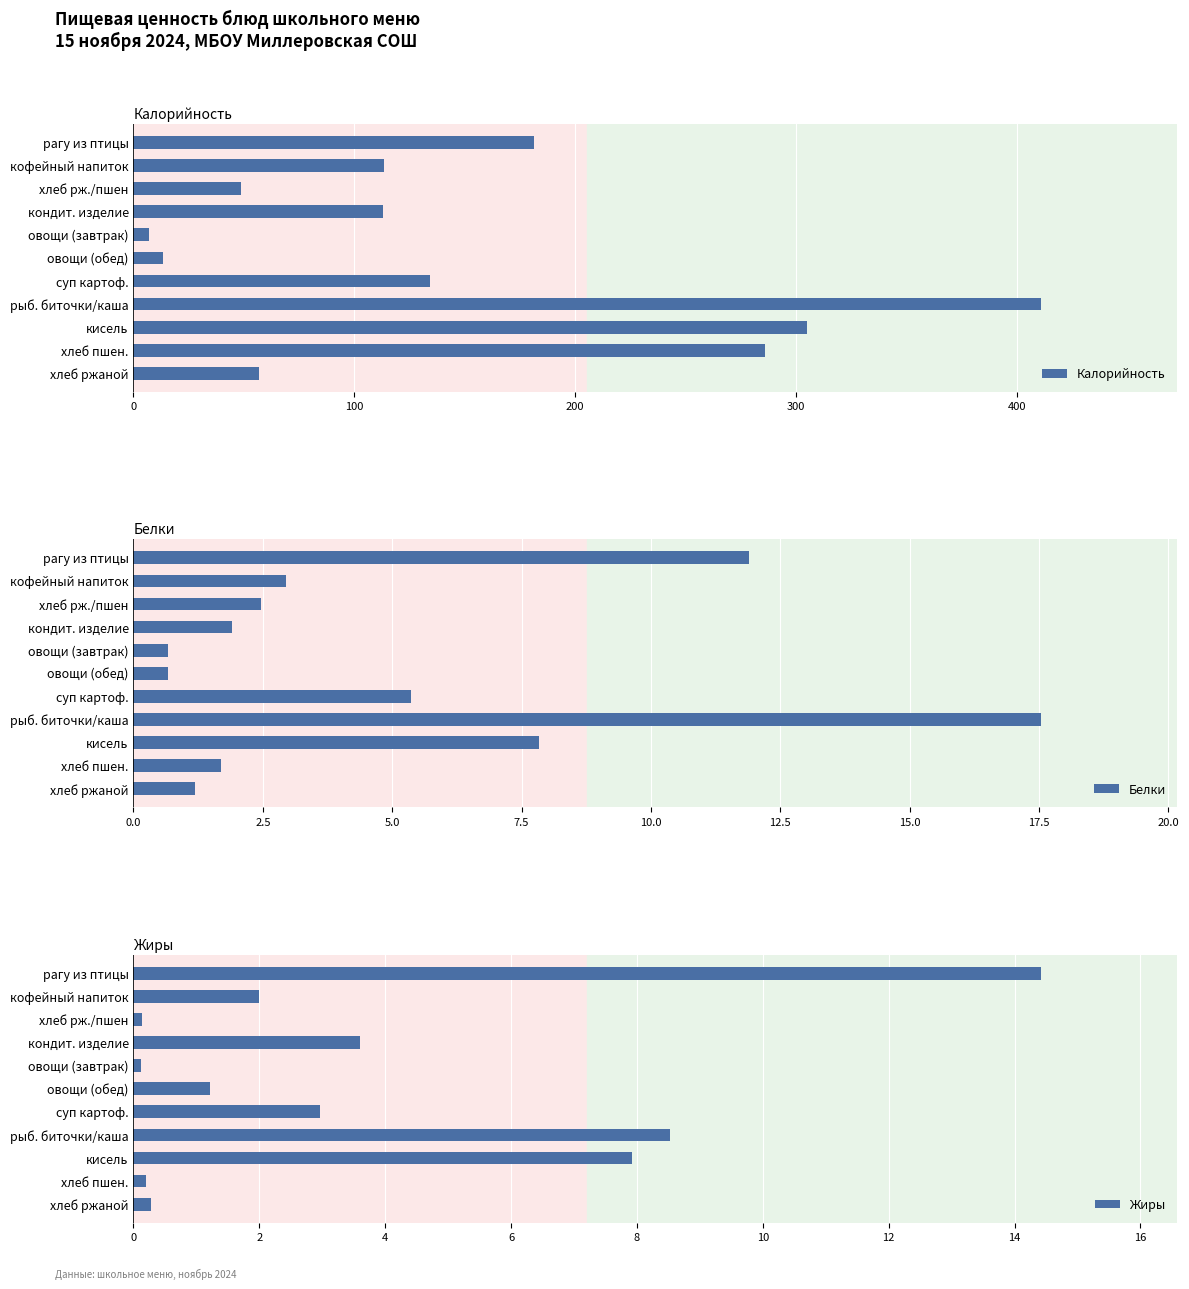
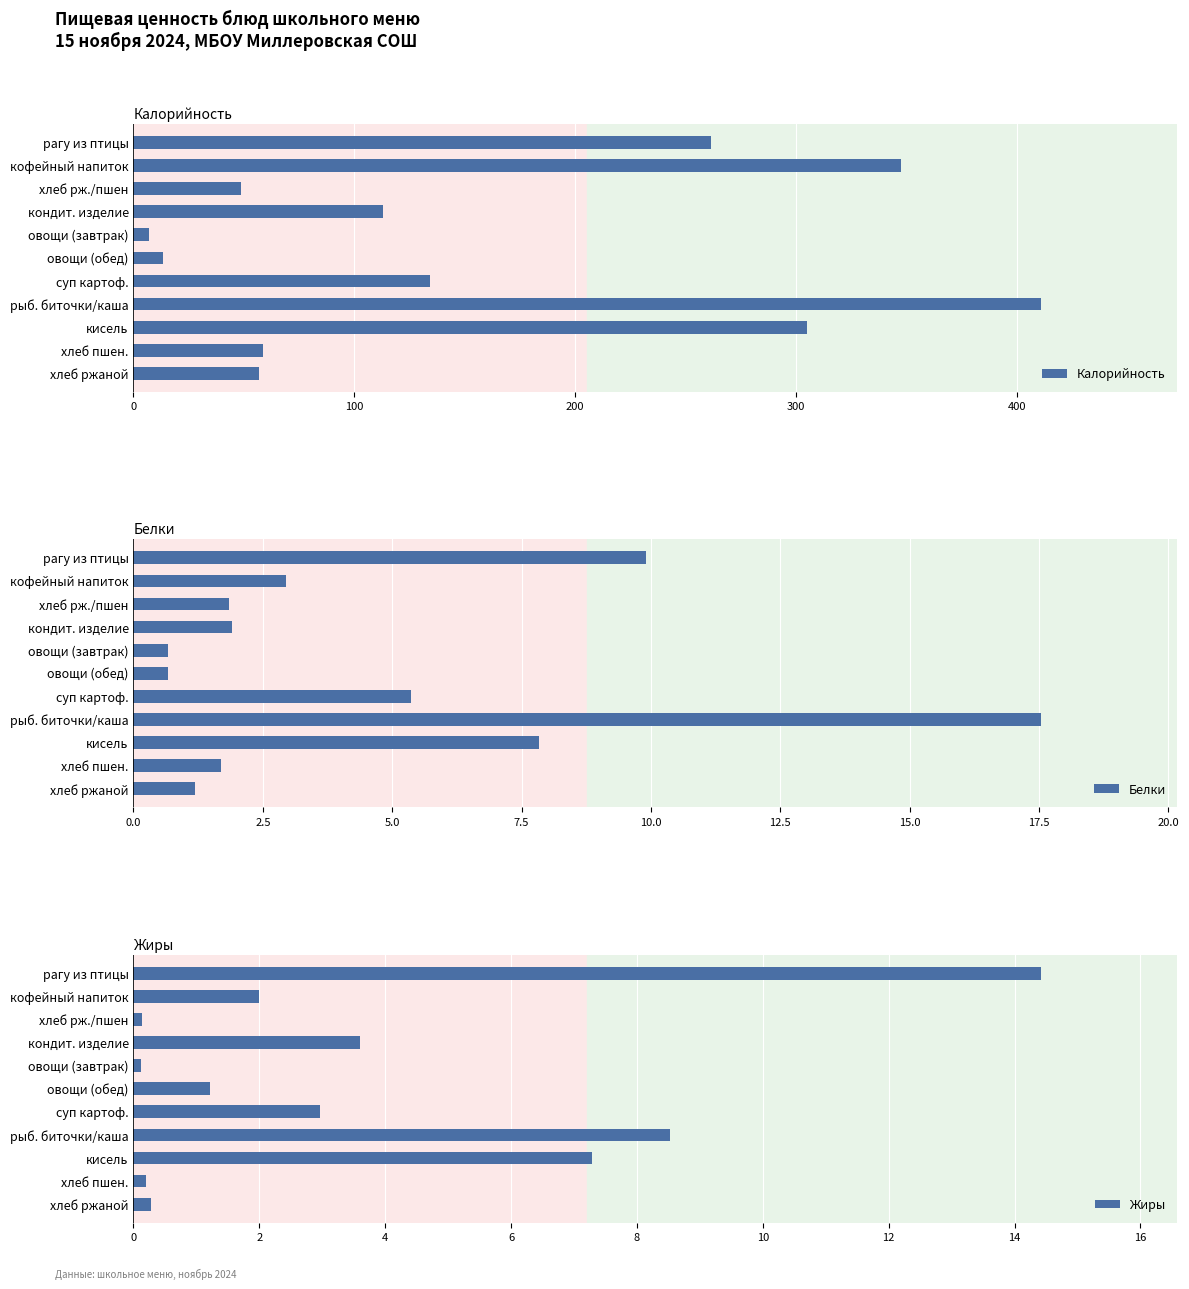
Калорийность, рагу из птицы: 181 -> 262
Калорийность, кофейный напиток: 113 -> 348
Калорийность, хлеб пшен.: 286 -> 59
Белки, рагу из птицы: 11.9 -> 9.9
Белки, хлеб рж./пшен: 2.5 -> 1.8
Жиры, кисель: 7.9 -> 7.3
